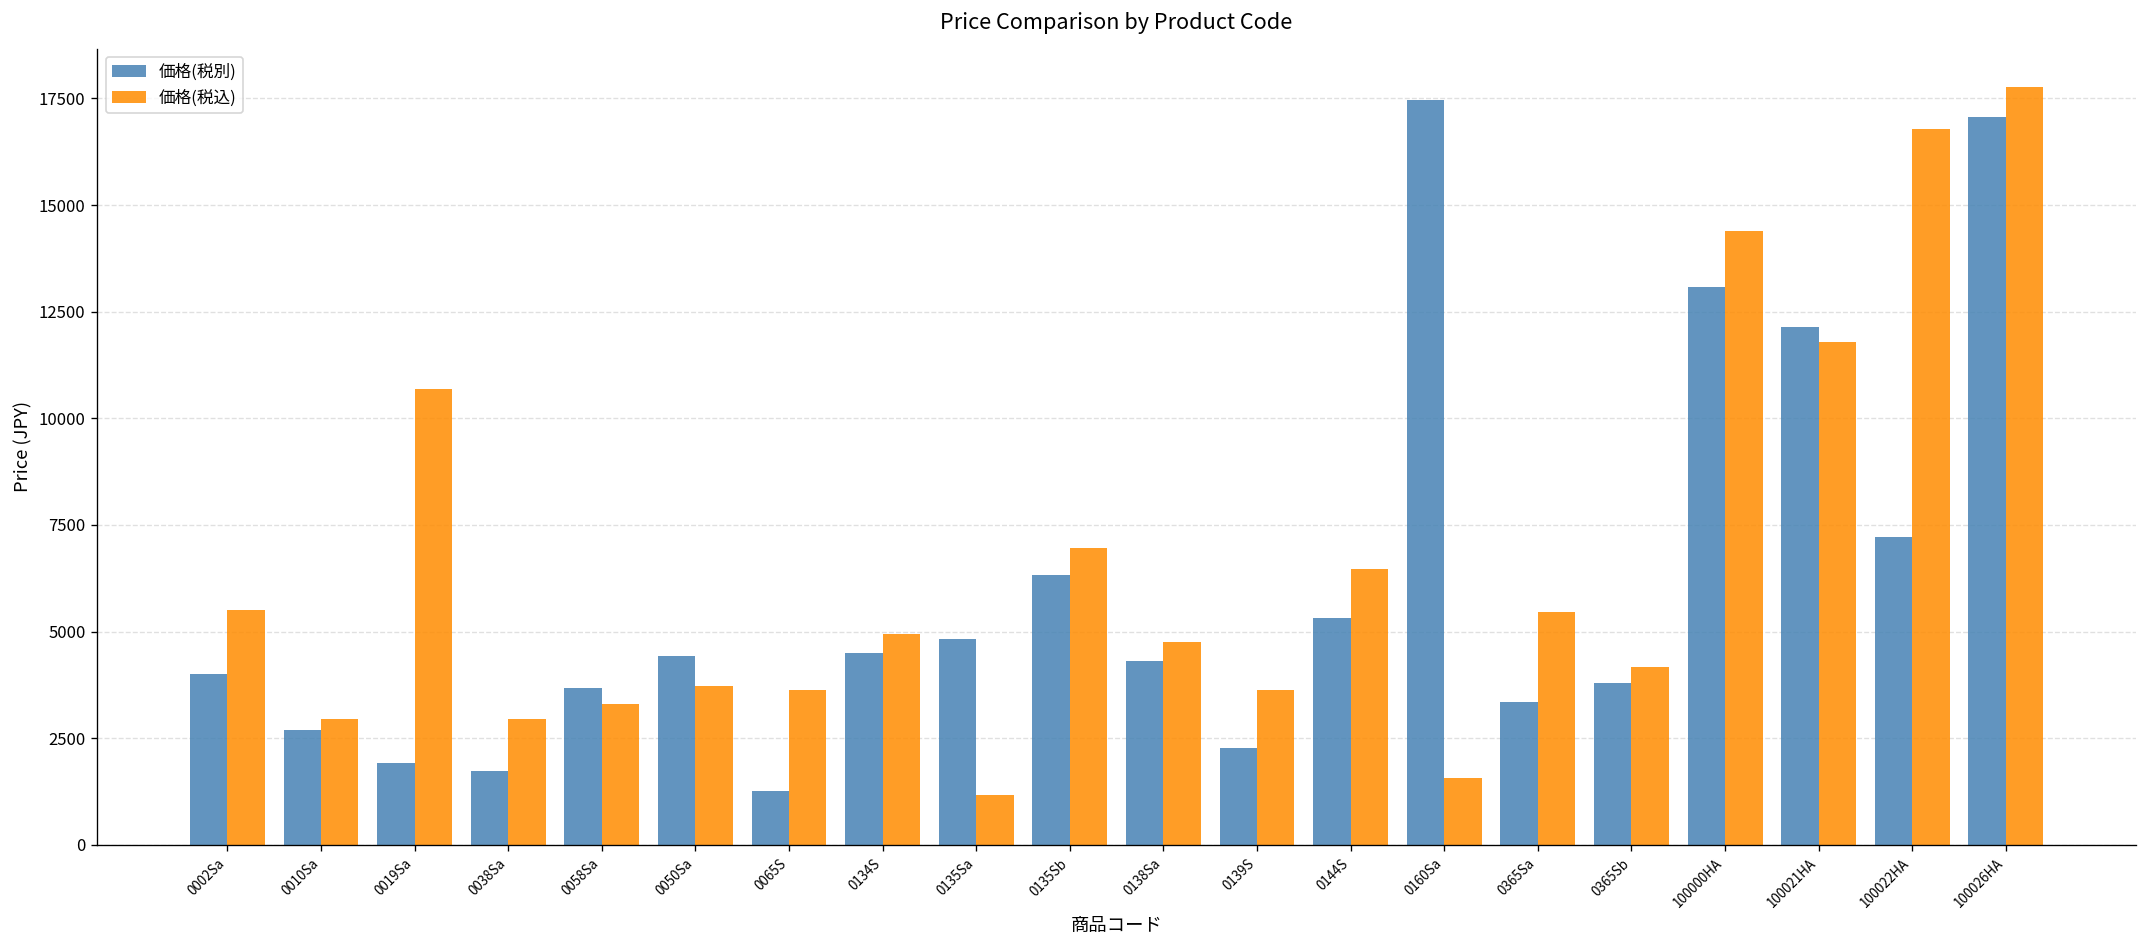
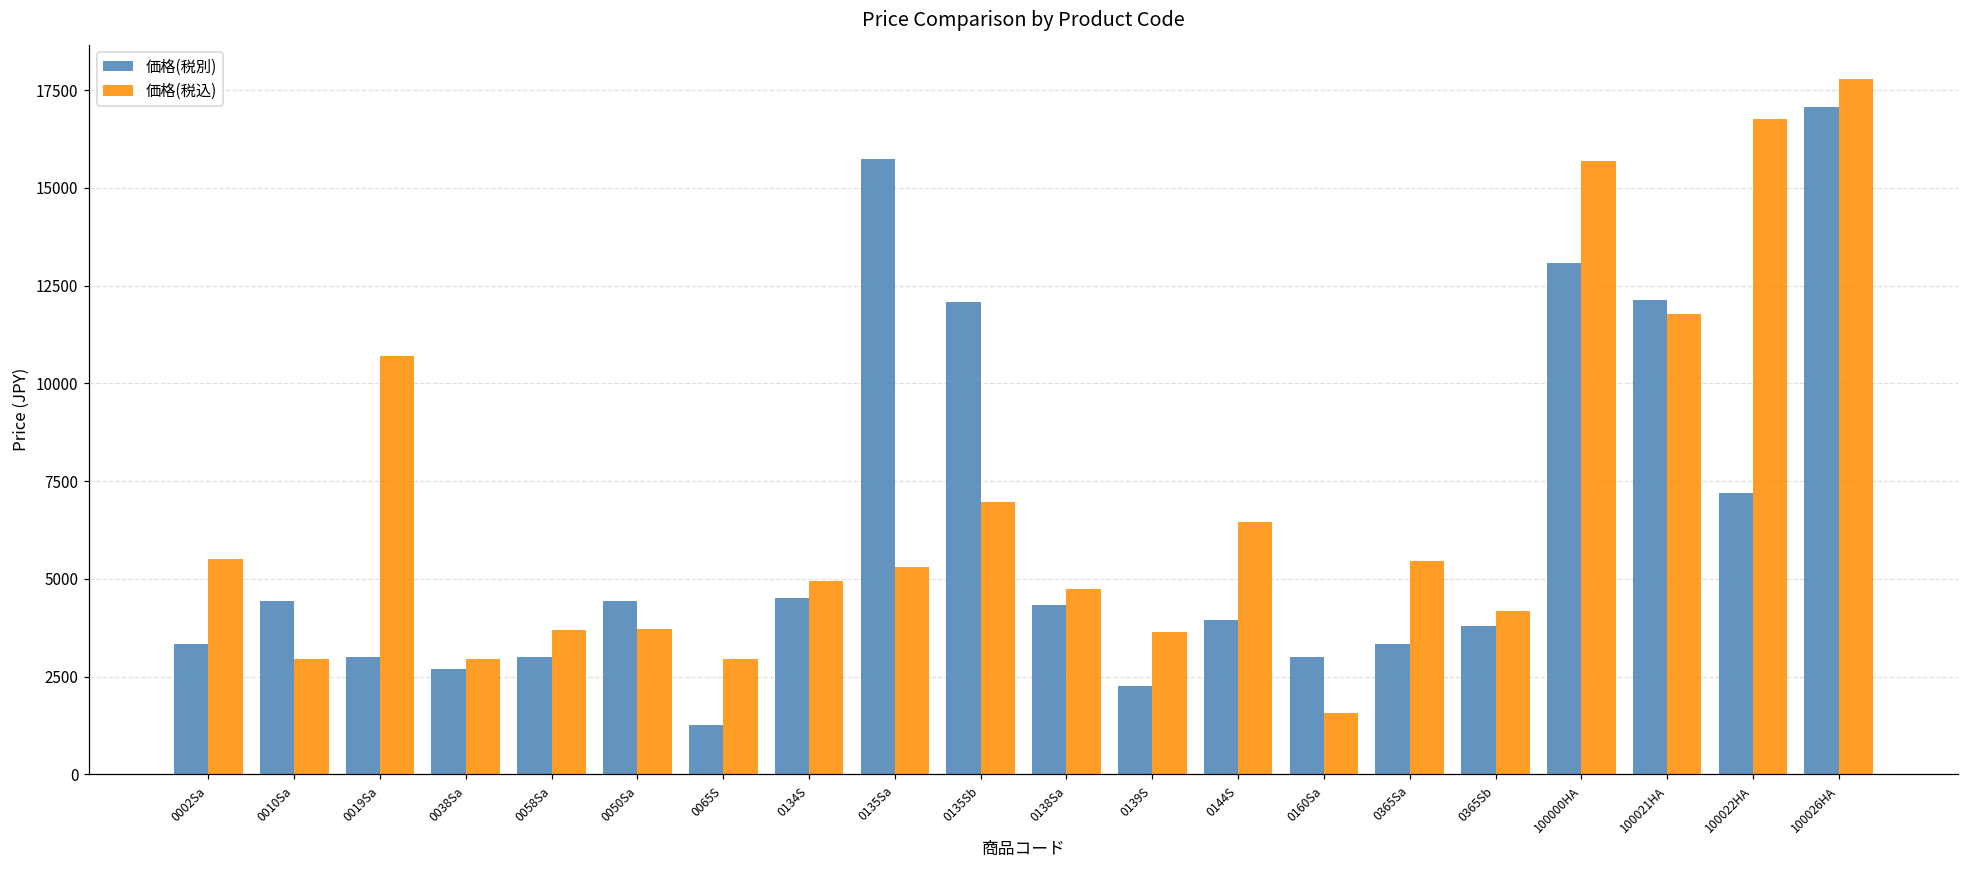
価格(税別), 0002Sa: 4000 -> 3300
価格(税別), 0010Sa: 2700 -> 4400
価格(税別), 0019Sa: 1900 -> 3000
価格(税別), 0038Sa: 1700 -> 2700
価格(税別), 0058Sa: 3700 -> 3000
価格(税込), 0058Sa: 3300 -> 3700
価格(税込), 0065S: 3600 -> 3000
価格(税別), 0135Sa: 4800 -> 15800
価格(税込), 0135Sa: 1200 -> 5300
価格(税別), 0135Sb: 6300 -> 12100
価格(税別), 0144S: 5300 -> 4000
価格(税別), 0160Sa: 17500 -> 3000
価格(税込), 100000HA: 14400 -> 15700
